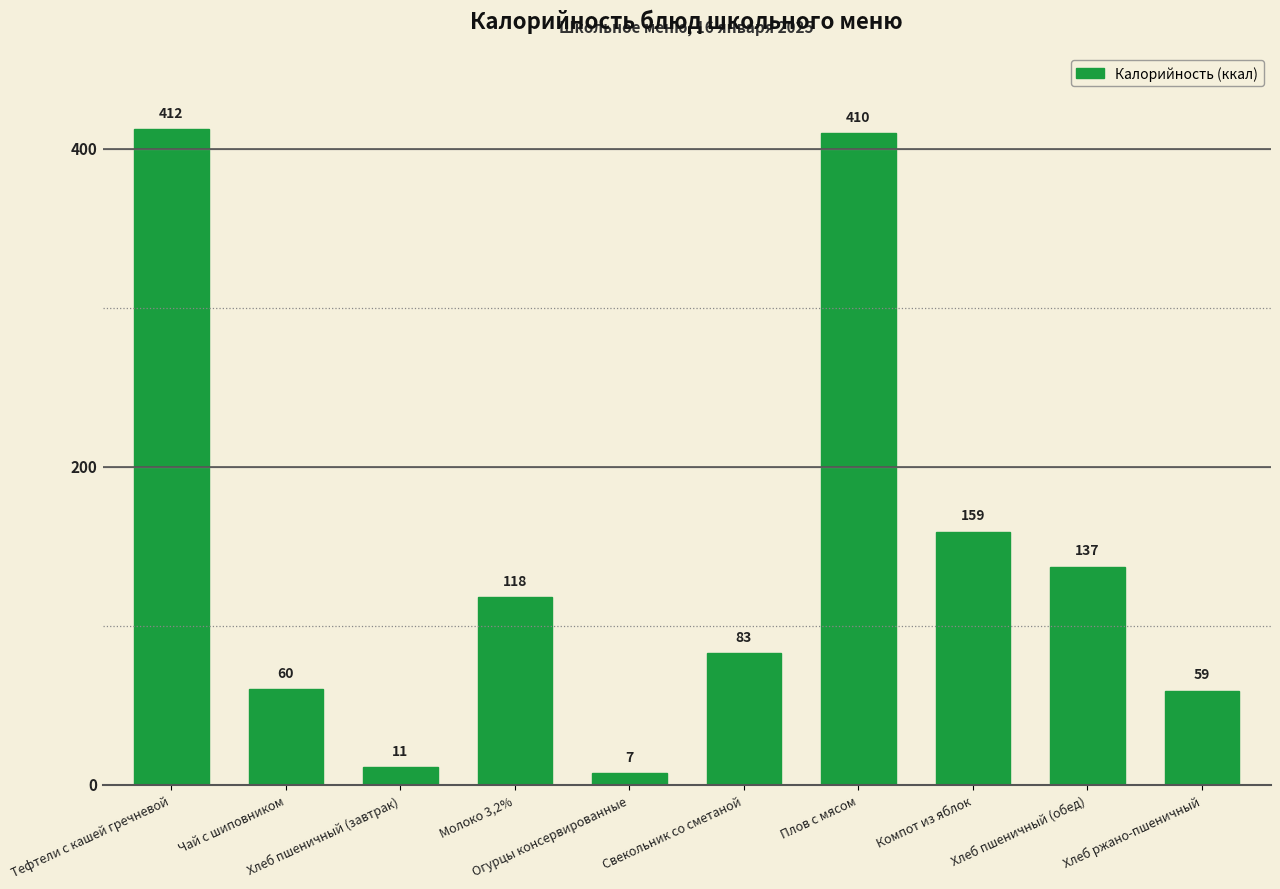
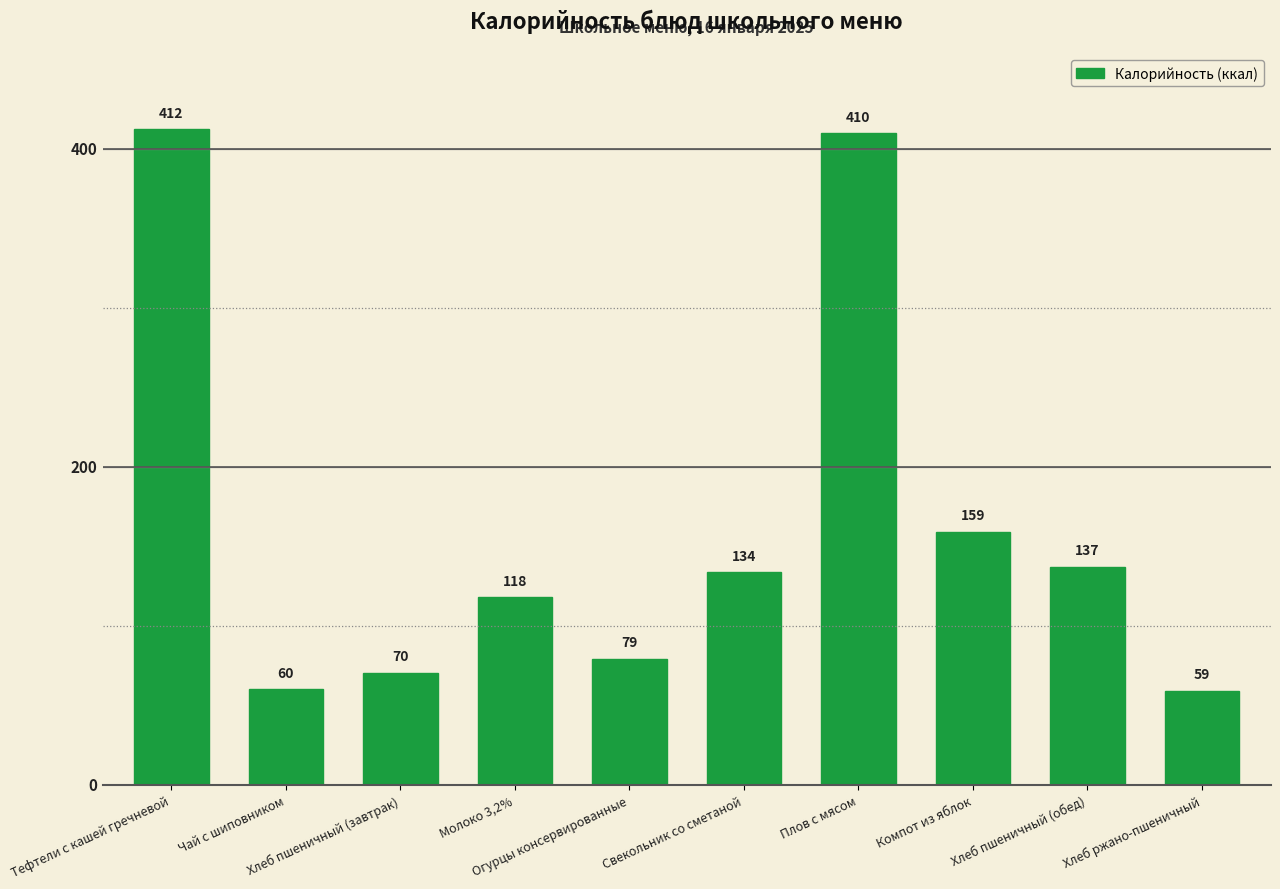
Хлеб пшеничный (завтрак): 11 -> 70
Огурцы консервированные: 7 -> 79
Свекольник со сметаной: 83 -> 134
